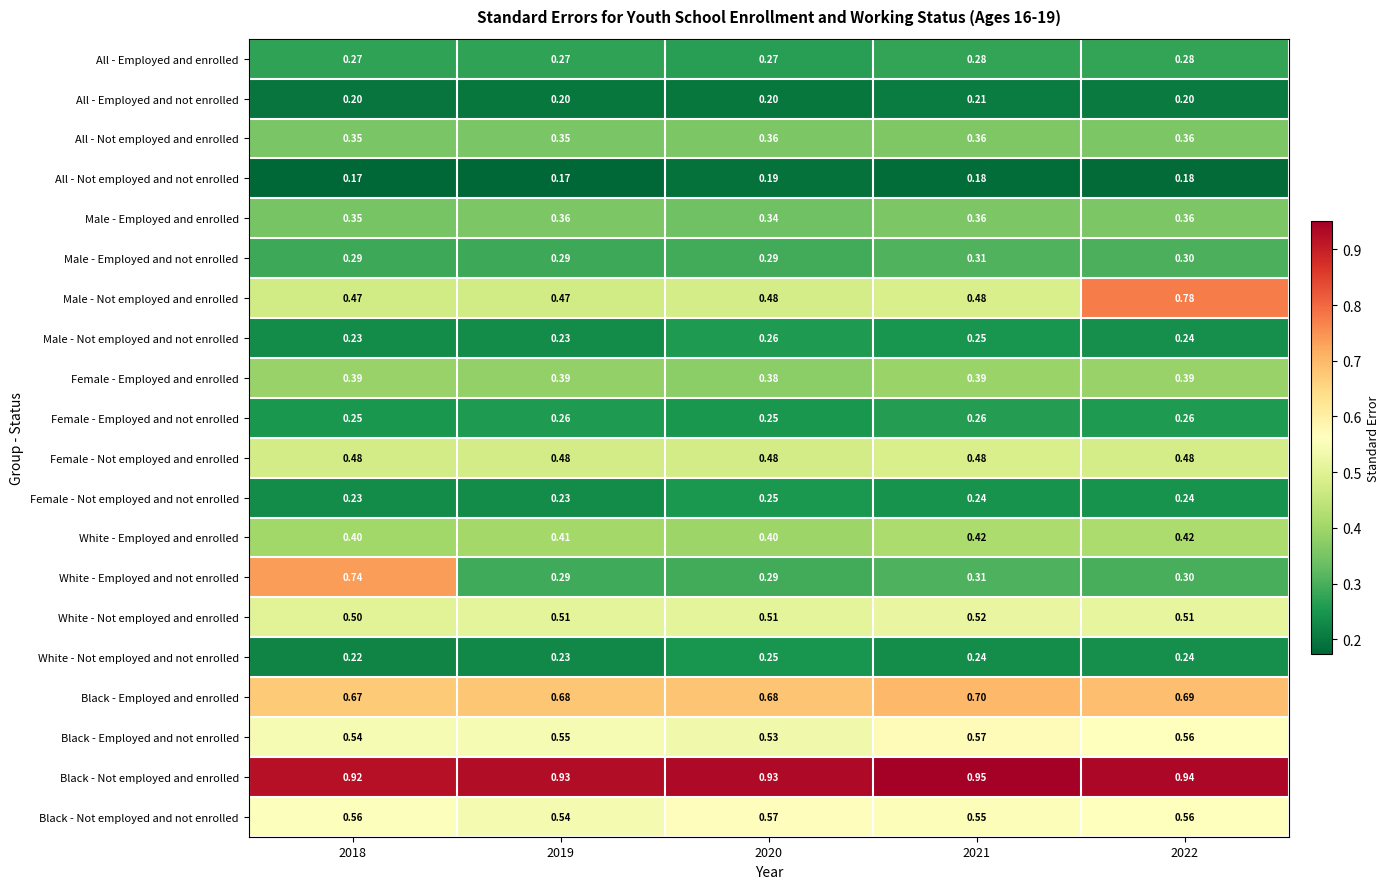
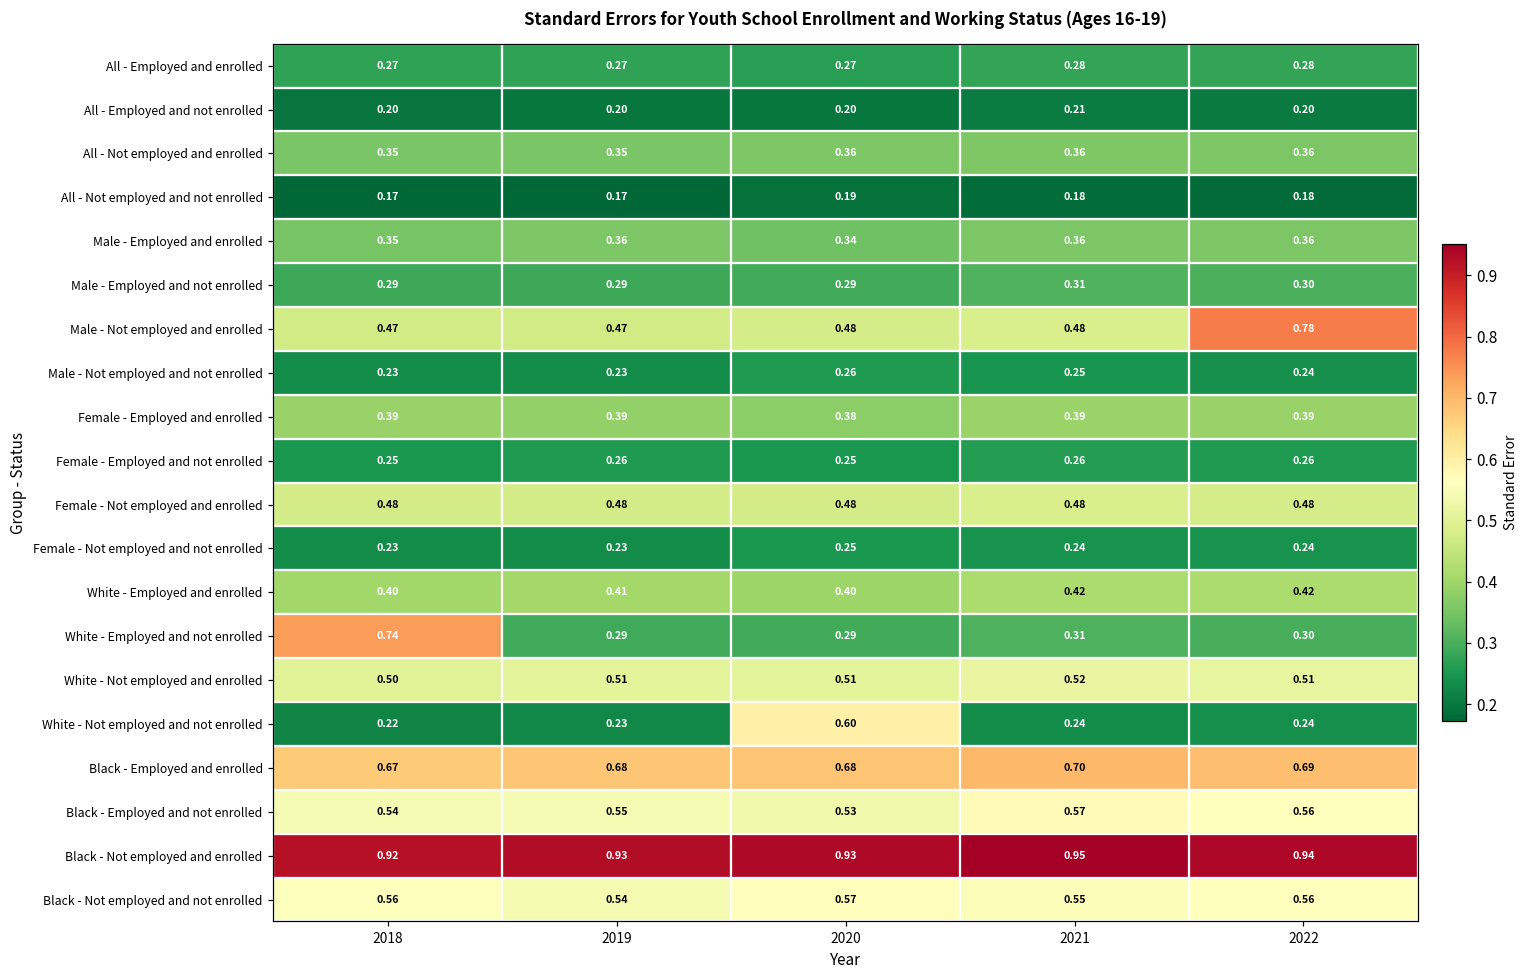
White - Not employed and not enrolled, 2020: 0.25 -> 0.60
